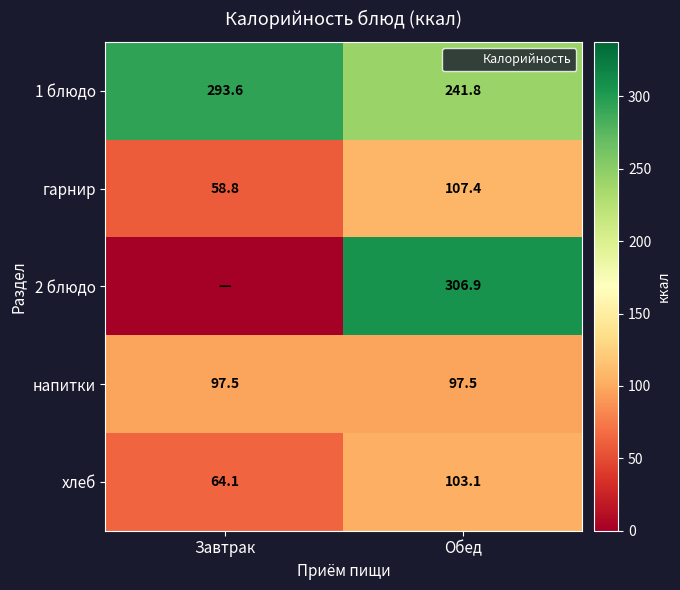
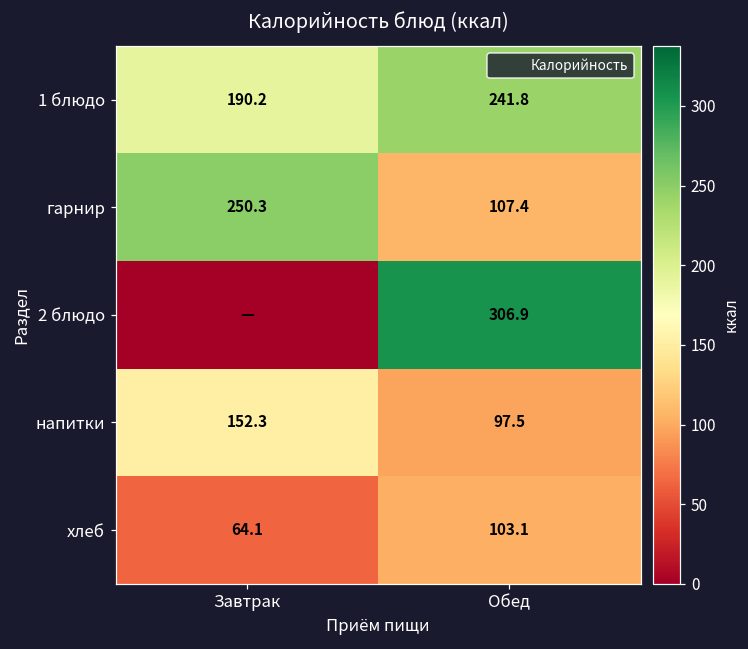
1 блюдо, Завтрак: 293.6 -> 190.2
гарнир, Завтрак: 58.8 -> 250.3
напитки, Завтрак: 97.5 -> 152.3
